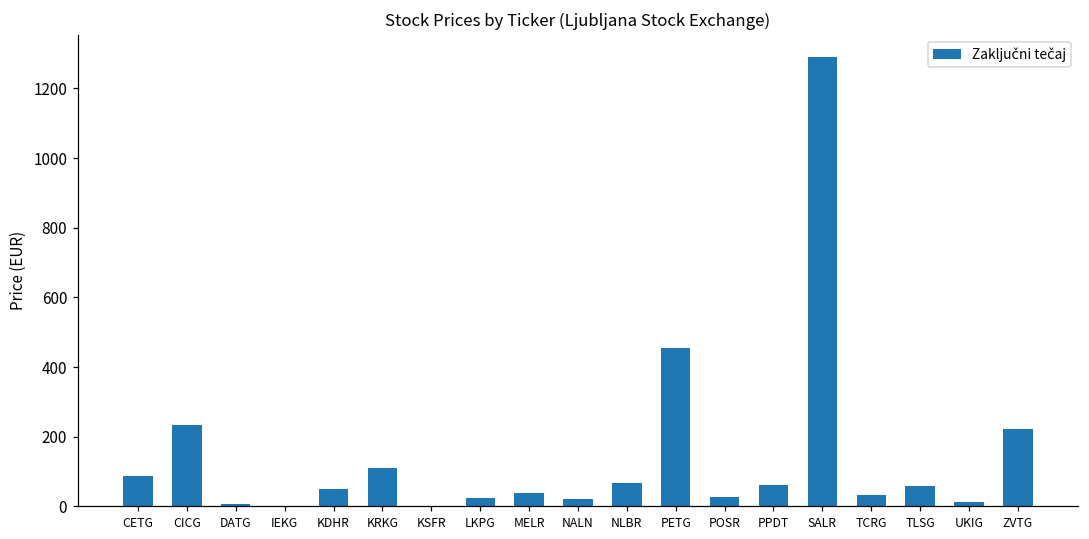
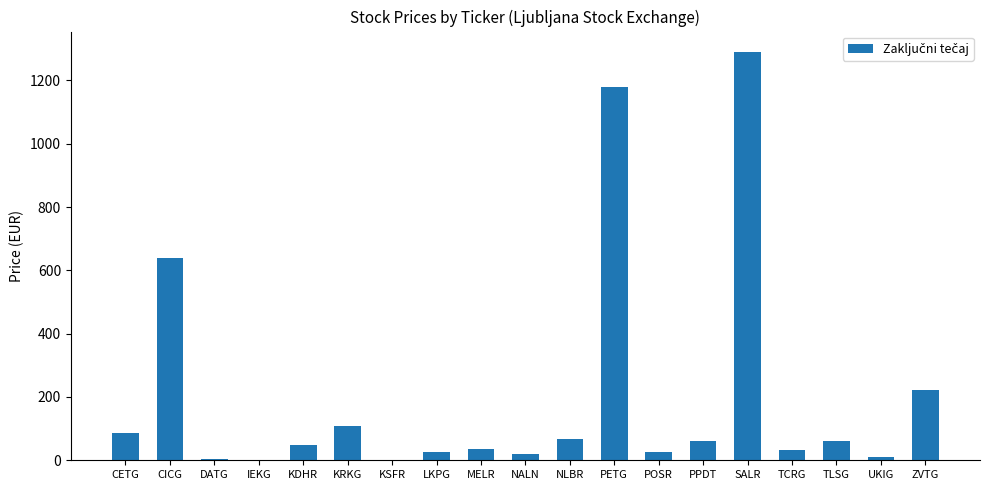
CICG: 230 -> 640
PETG: 450 -> 1180
